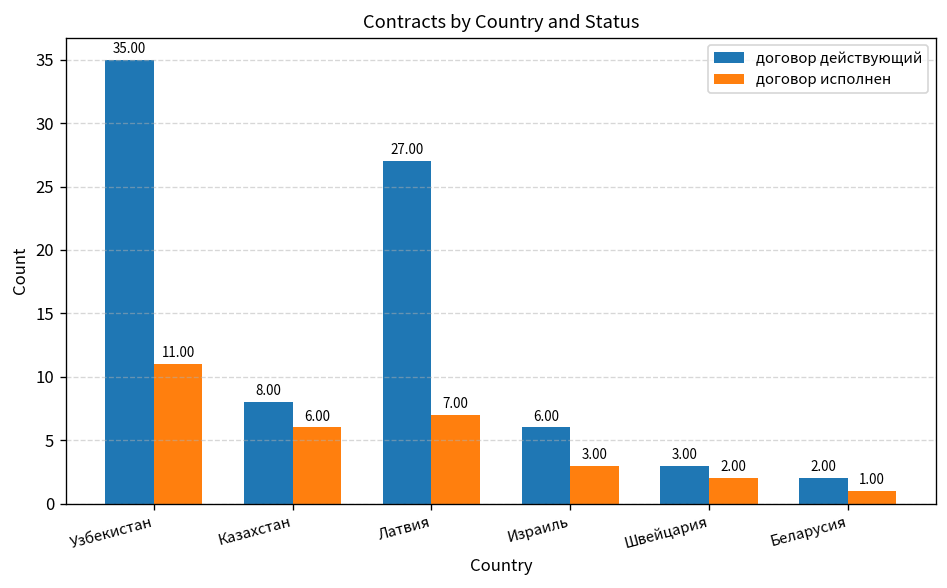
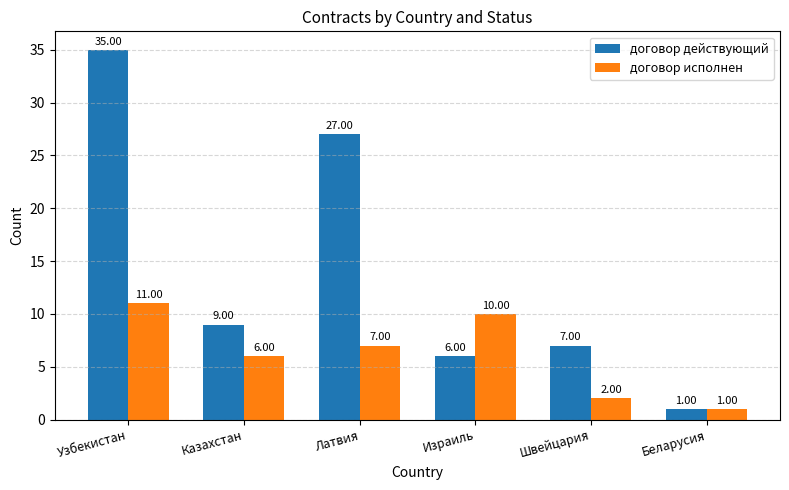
договор действующий, Казахстан: 8.00 -> 9.00
договор исполнен, Израиль: 3.00 -> 10.00
договор действующий, Швейцария: 3.00 -> 7.00
договор действующий, Беларусия: 2.00 -> 1.00
